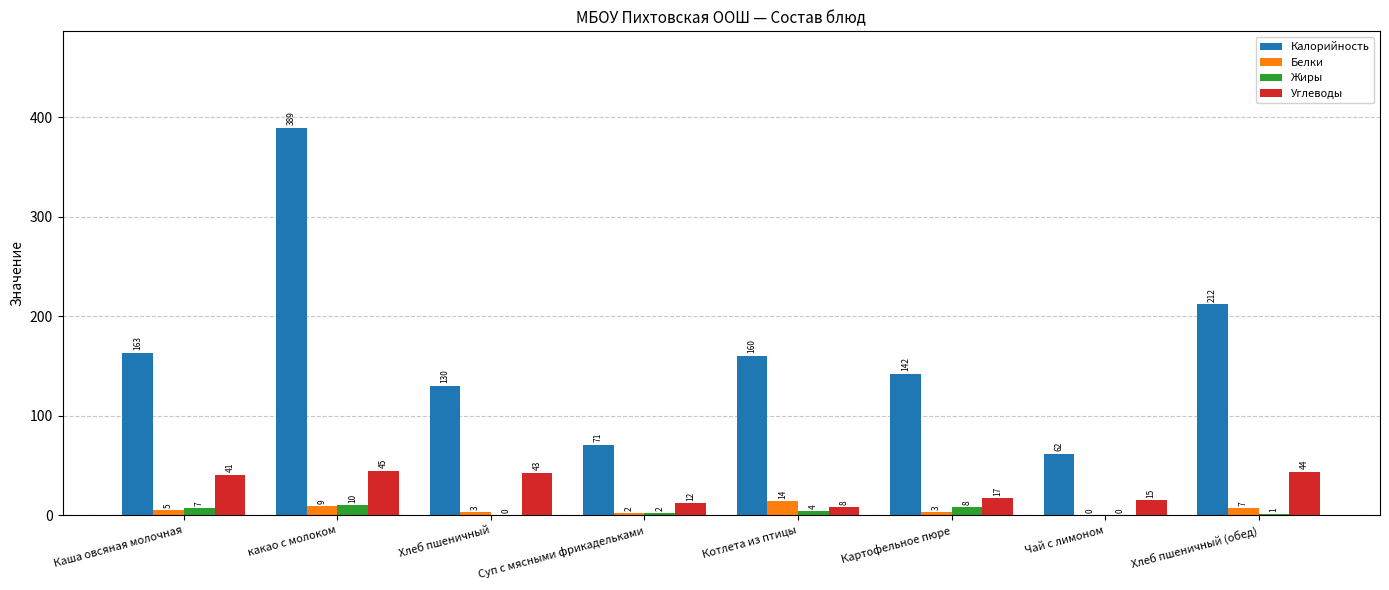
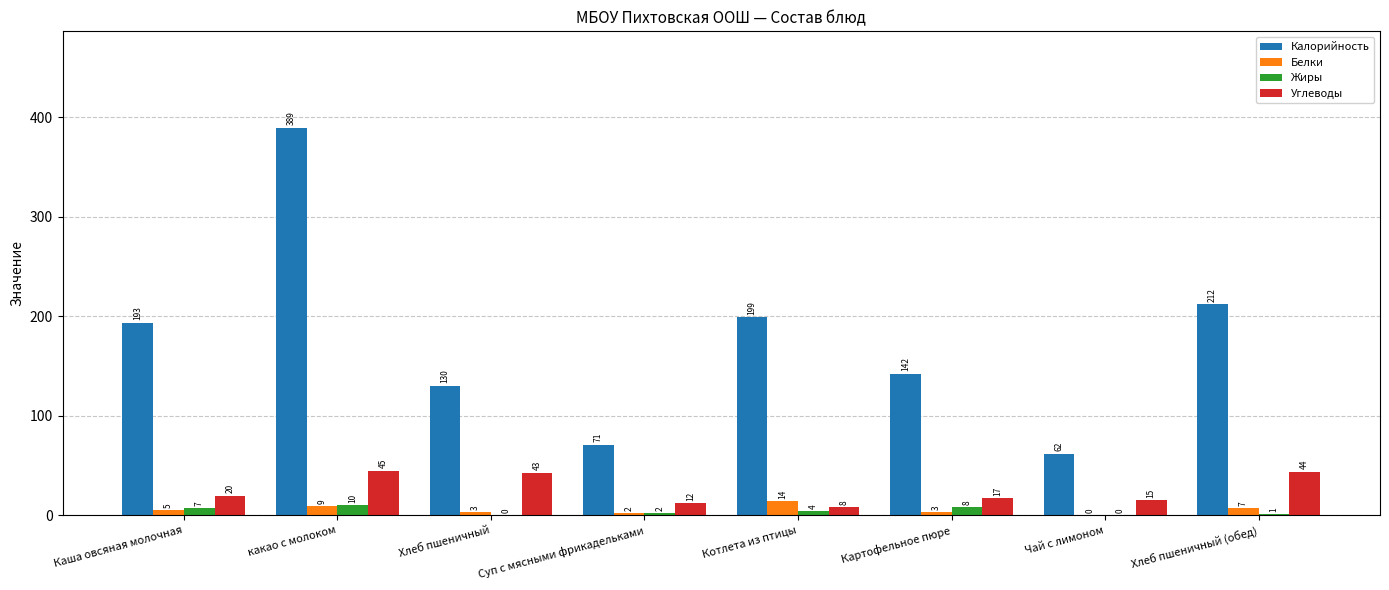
Калорийность, Каша овсяная молочная: 163 -> 193
Углеводы, Каша овсяная молочная: 41 -> 20
Калорийность, Котлета из птицы: 160 -> 199
